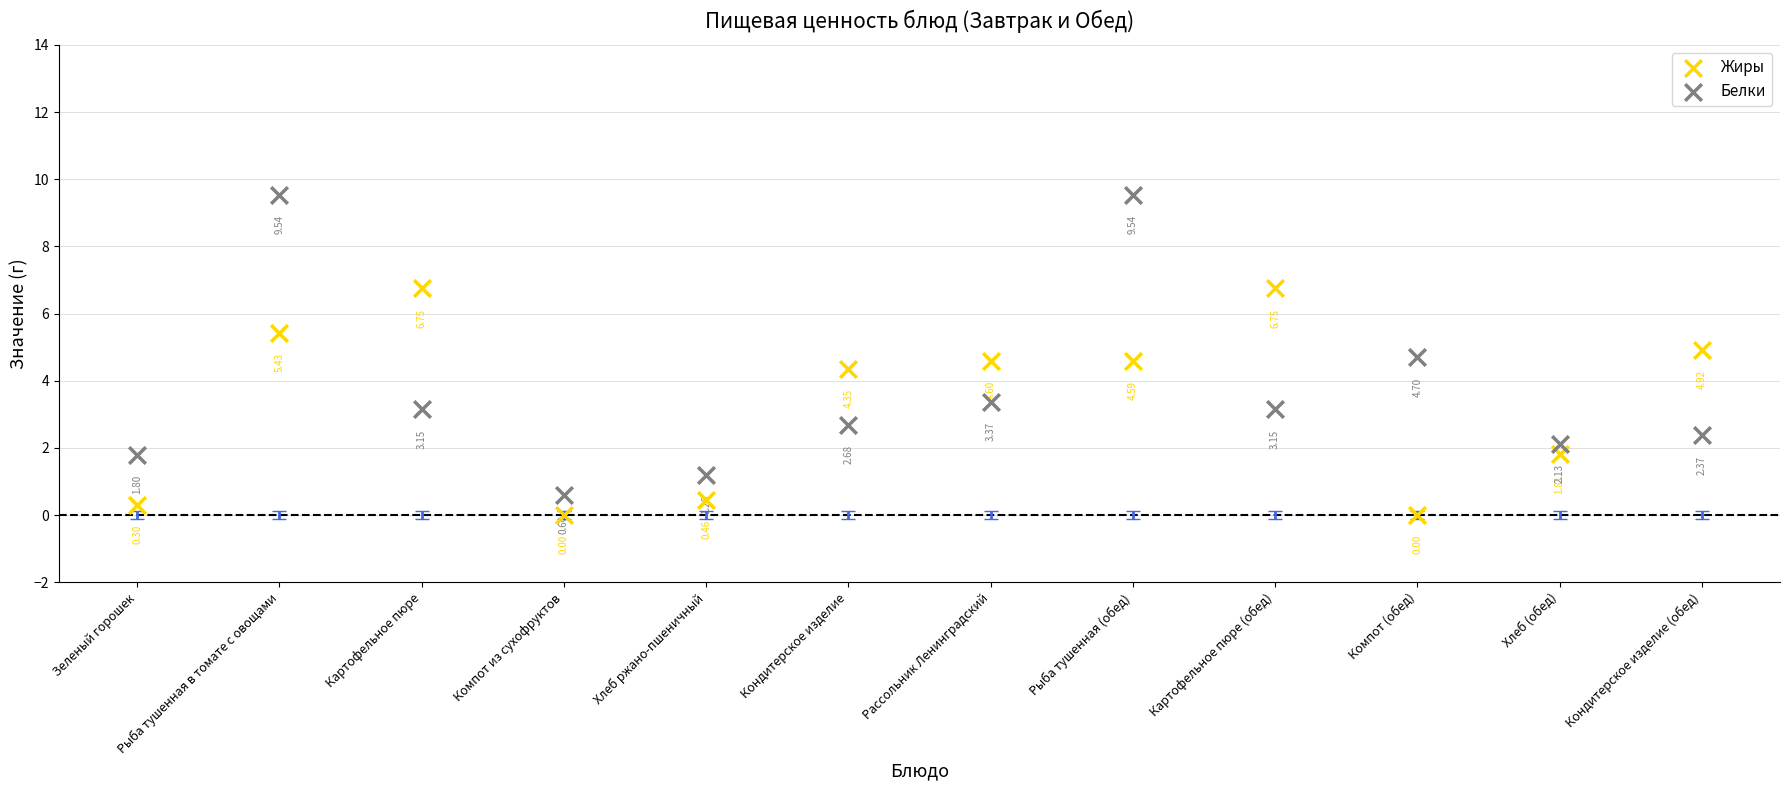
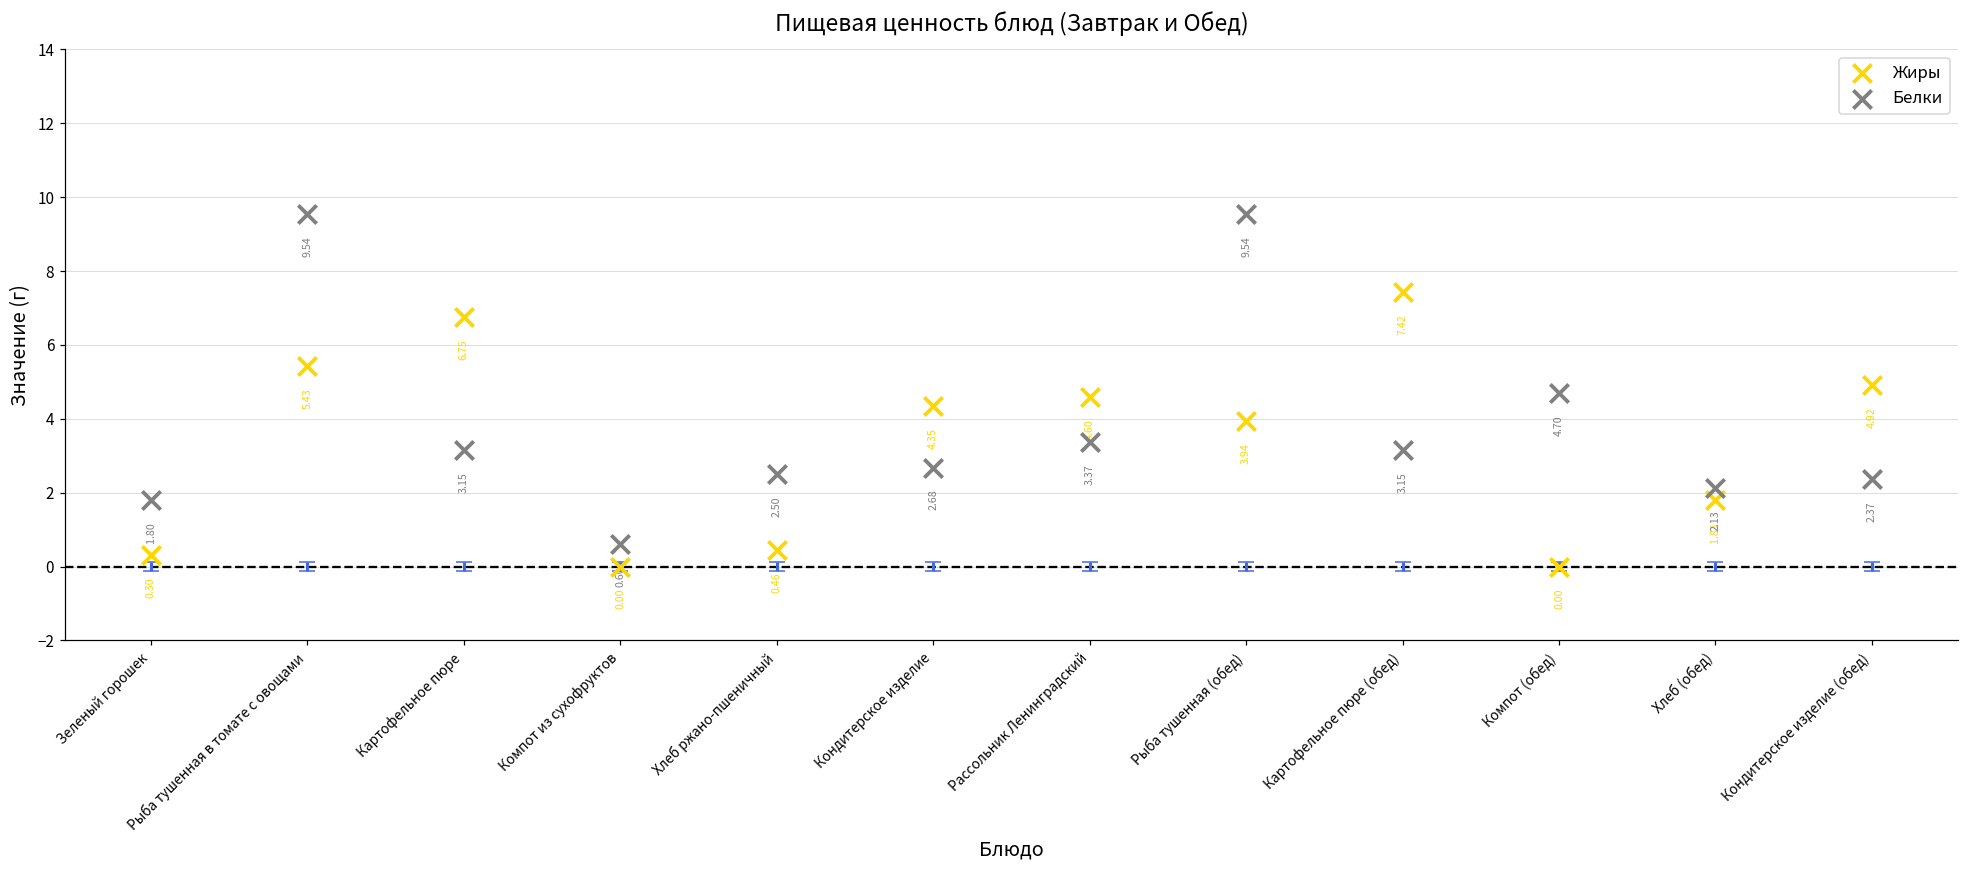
Белки, Хлеб ржано-пшеничный: 1.20 -> 2.50
Жиры, Рыба тушенная (обед): 4.59 -> 3.94
Жиры, Картофельное пюре (обед): 6.75 -> 7.42
